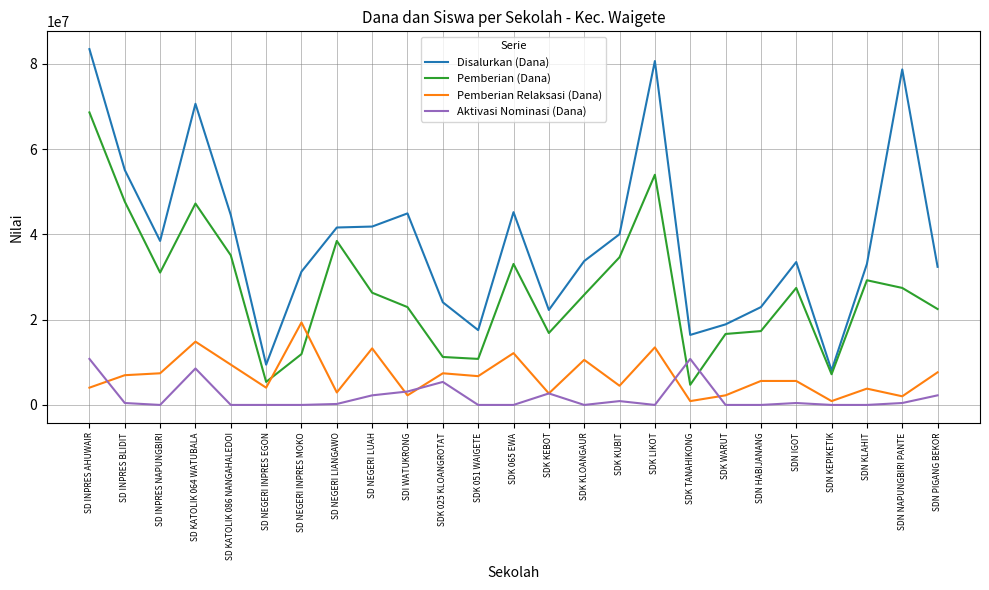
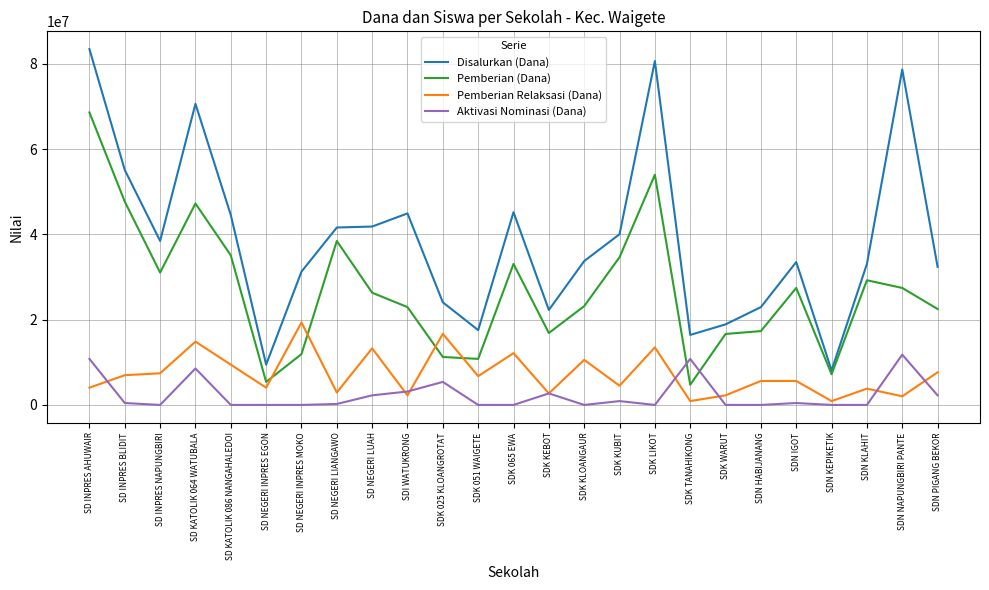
Pemberian Relaksasi (Dana), SDK 025 KLOANGROTAT: 7000000 -> 17000000
Pemberian (Dana), SDK KLOANGAUR: 26000000 -> 23000000
Aktivasi Nominasi (Dana), SDN NAPUNGBIRI PANTE: 0 -> 12000000
